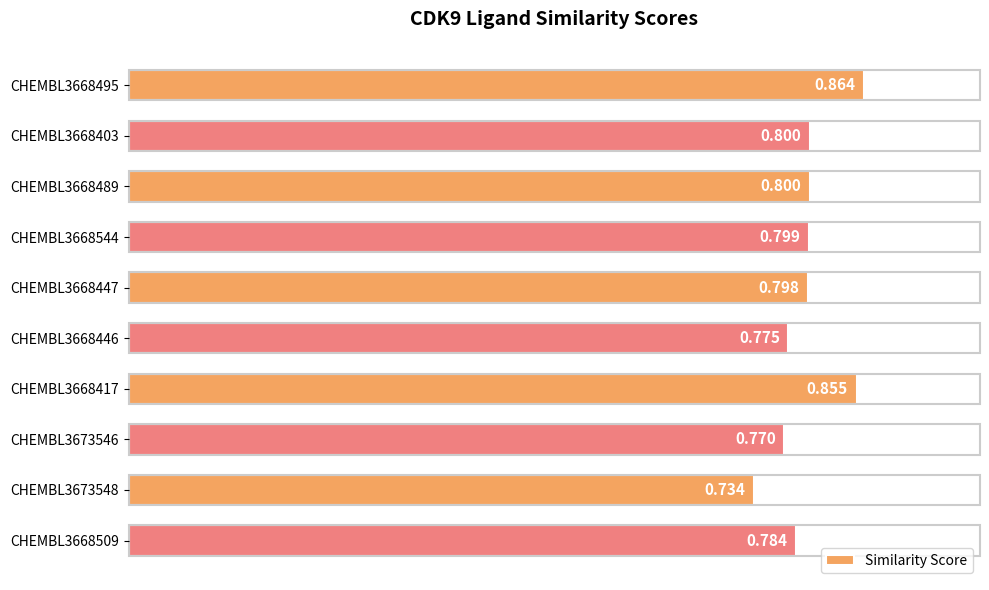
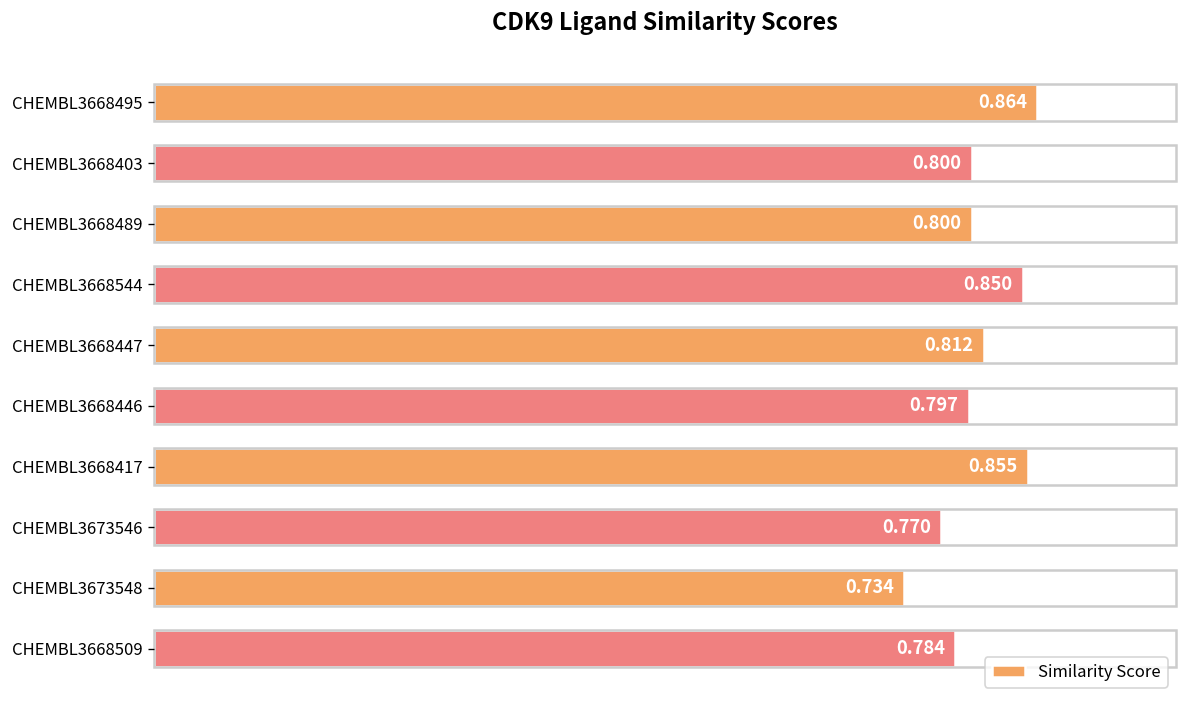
CHEMBL3668544: 0.799 -> 0.850
CHEMBL3668447: 0.798 -> 0.812
CHEMBL3668446: 0.775 -> 0.797
